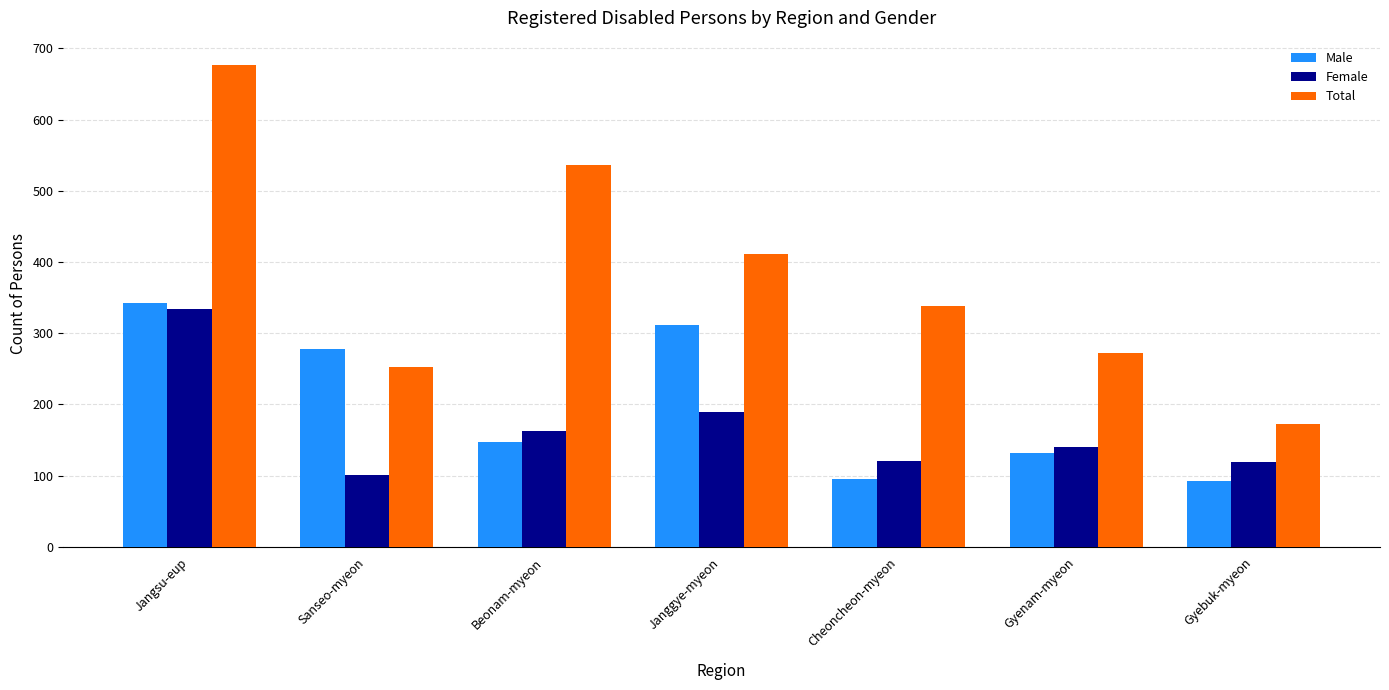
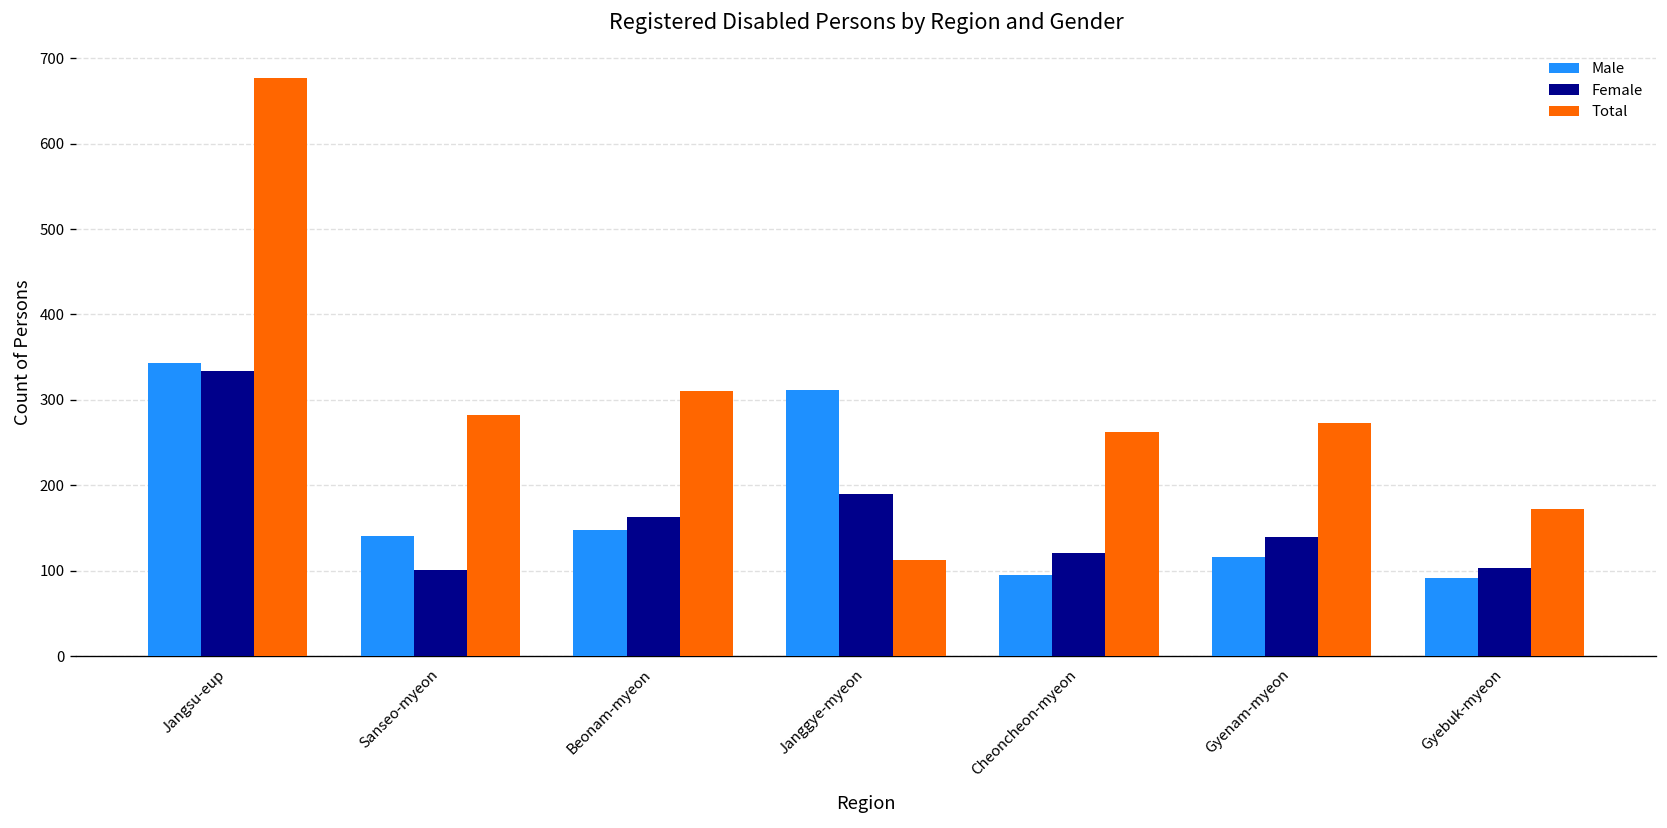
Male, Sanseo-myeon: 280 -> 140
Total, Sanseo-myeon: 250 -> 280
Total, Beonam-myeon: 540 -> 310
Total, Janggye-myeon: 410 -> 110
Total, Cheoncheon-myeon: 340 -> 260
Male, Gyenam-myeon: 130 -> 120
Female, Gyebuk-myeon: 120 -> 100
